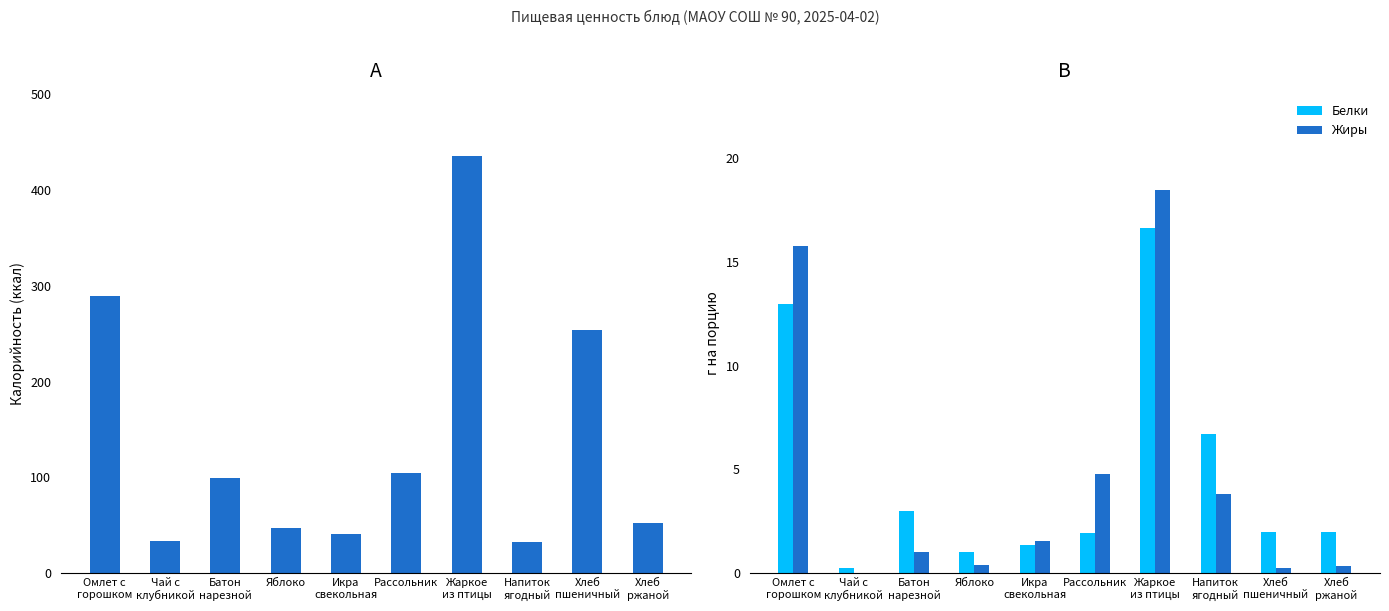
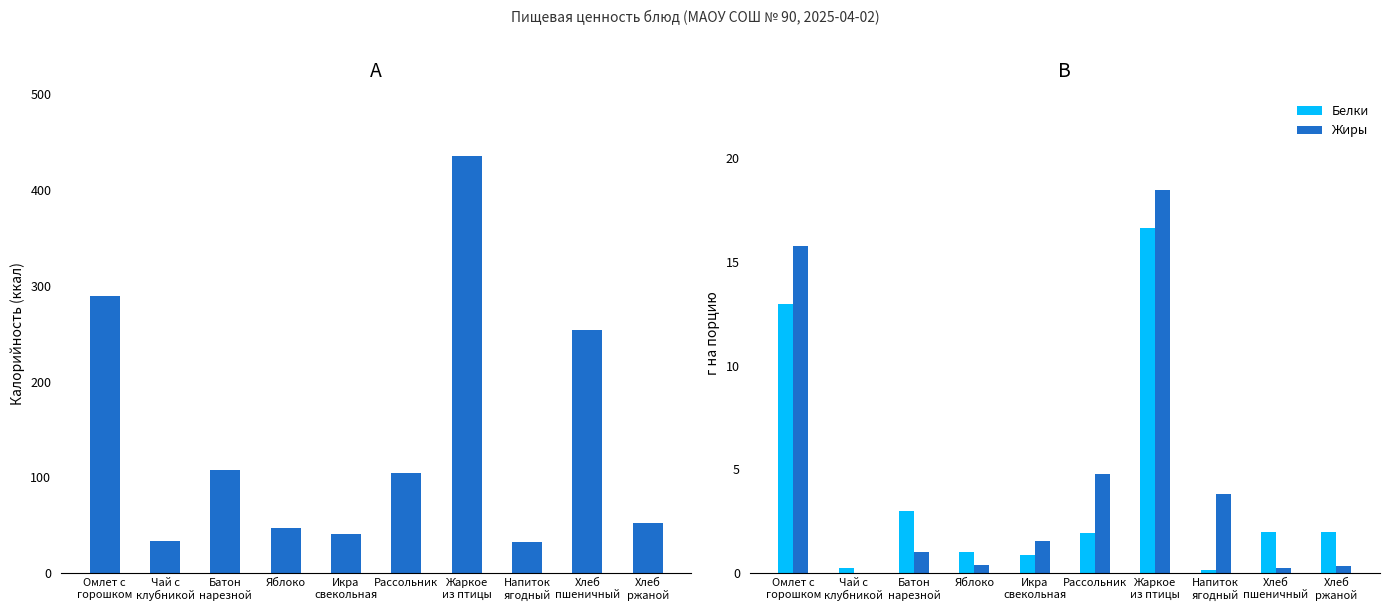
A, Батон нарезной: 100 -> 110
B, Белки, Икра свекольная: 1.4 -> 0.9
B, Белки, Напиток ягодный: 6.7 -> 0.1
